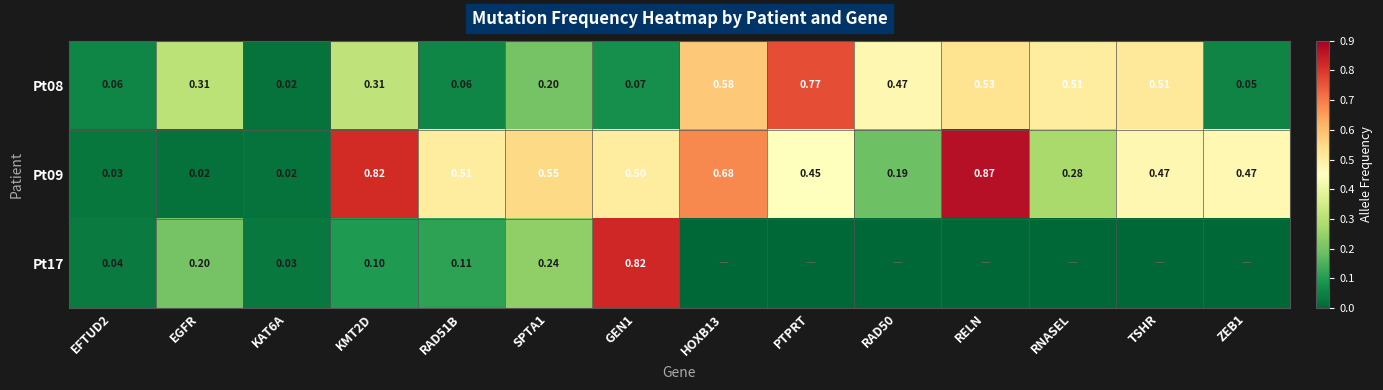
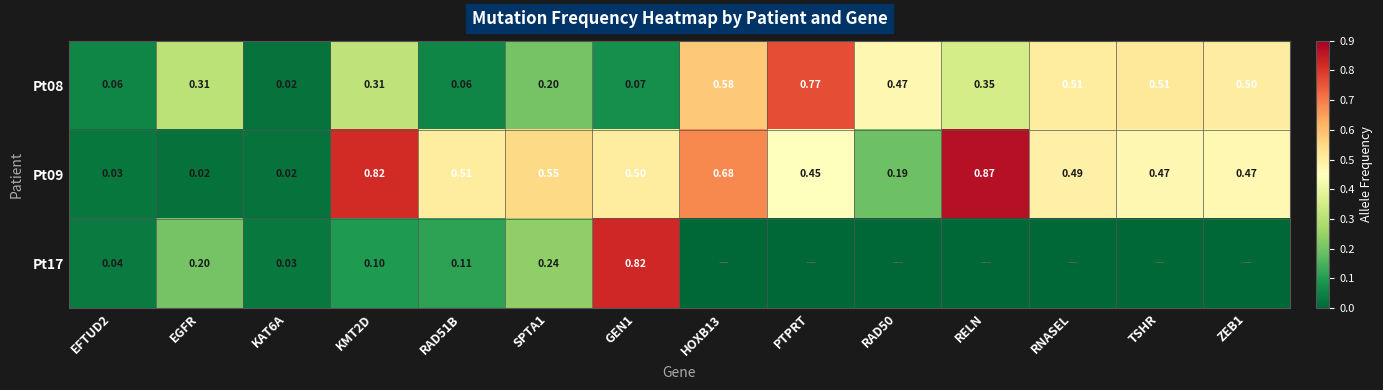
Pt08, RELN: 0.53 -> 0.35
Pt08, ZEB1: 0.05 -> 0.50
Pt09, RNASEL: 0.28 -> 0.49
